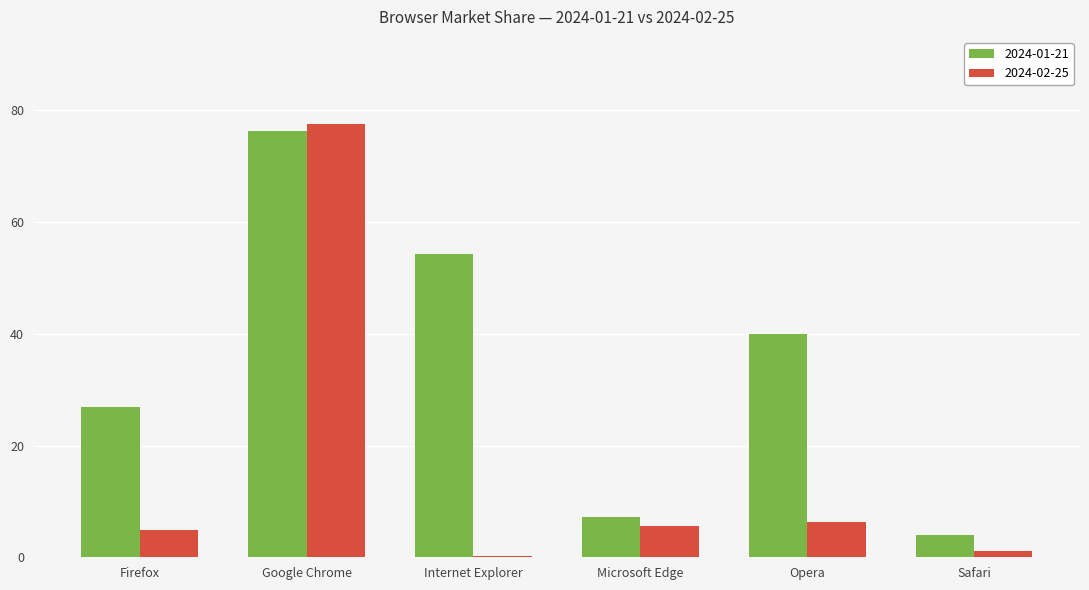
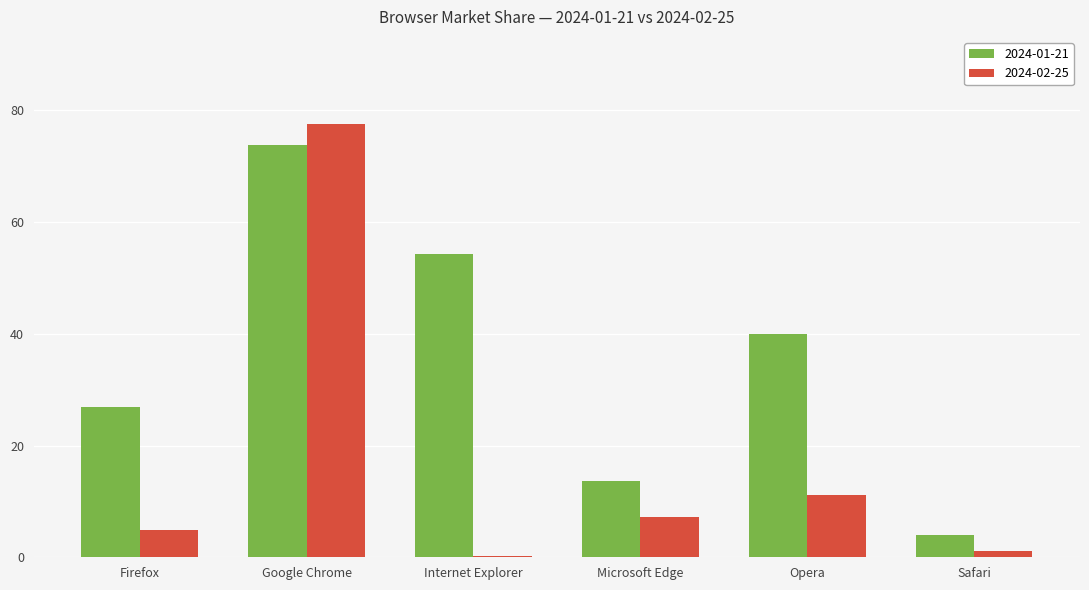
2024-01-21, Google Chrome: 76 -> 74
2024-01-21, Microsoft Edge: 7 -> 14
2024-02-25, Microsoft Edge: 6 -> 7
2024-02-25, Opera: 6 -> 11
